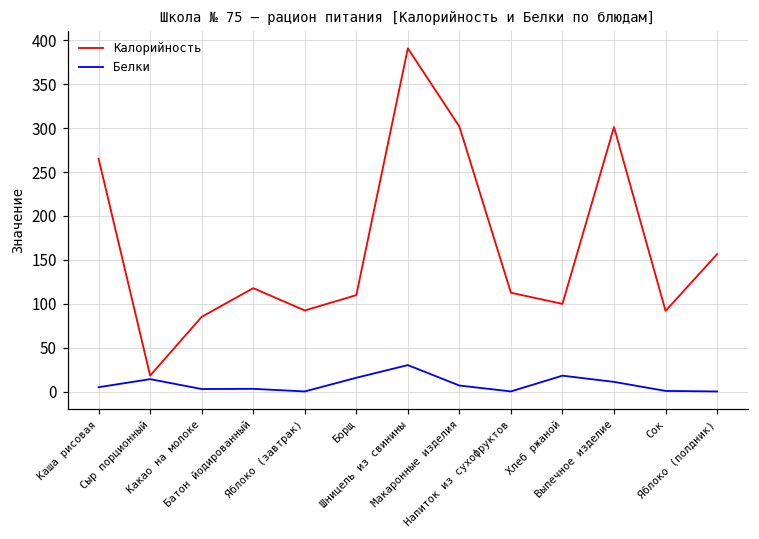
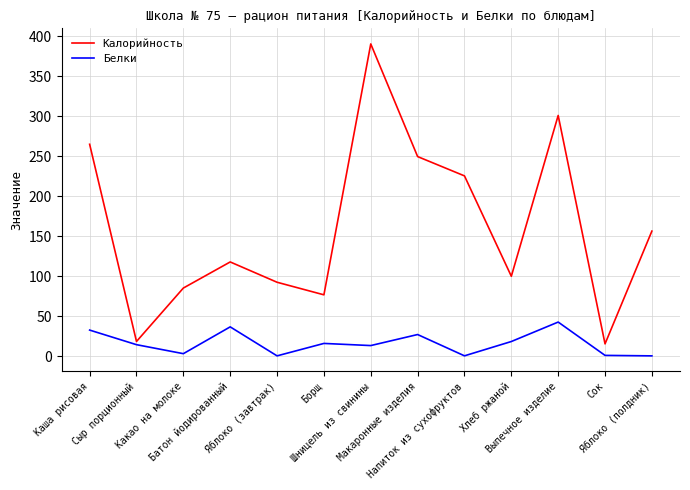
Белки, Каша рисовая: 10 -> 30
Белки, Батон йодированный: 0 -> 40
Калорийность, Борщ: 110 -> 80
Белки, Шницель из свинины: 30 -> 10
Калорийность, Макаронные изделия: 300 -> 250
Белки, Макаронные изделия: 10 -> 30
Калорийность, Напиток из сухофруктов: 110 -> 230
Белки, Выпечное изделие: 10 -> 40
Калорийность, Сок: 90 -> 20
